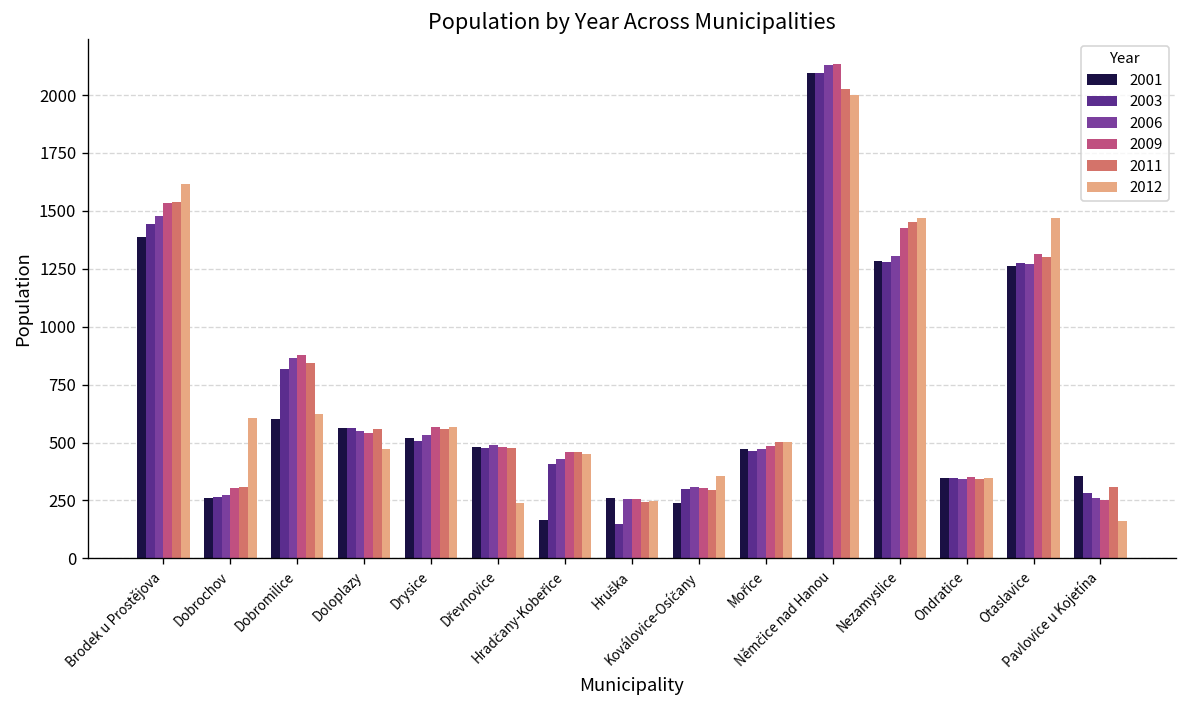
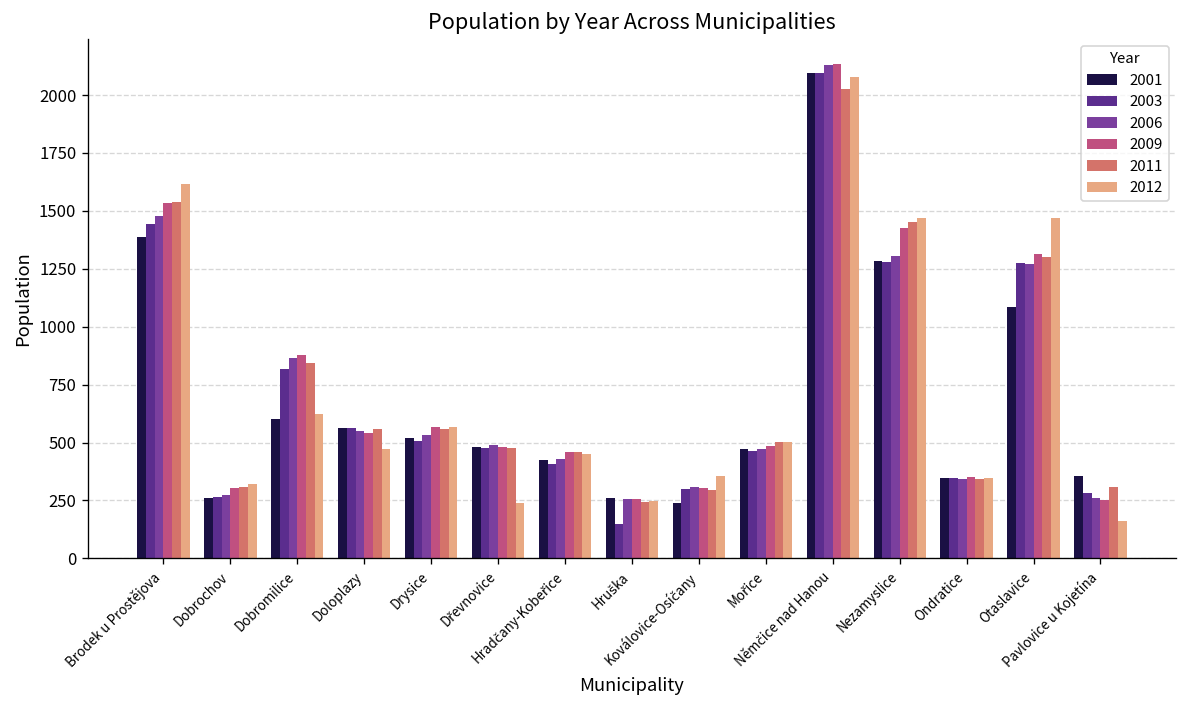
2012, Dobrochov: 610 -> 320
2001, Hradčany-Kobeřice: 170 -> 430
2012, Němčice nad Hanou: 2000 -> 2080
2001, Otaslavice: 1260 -> 1090
